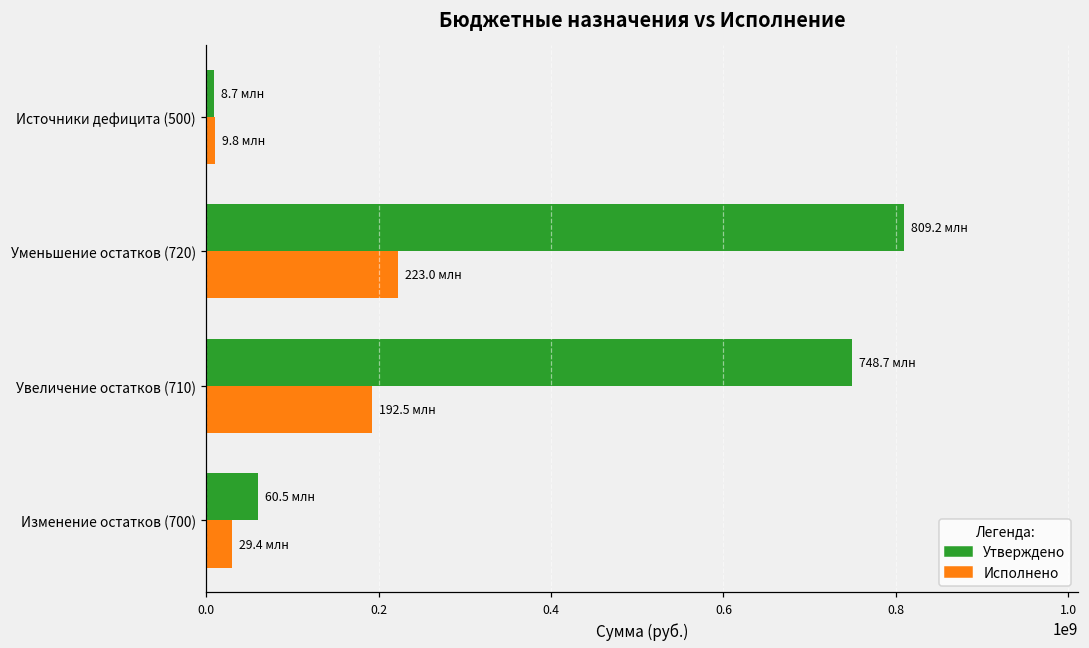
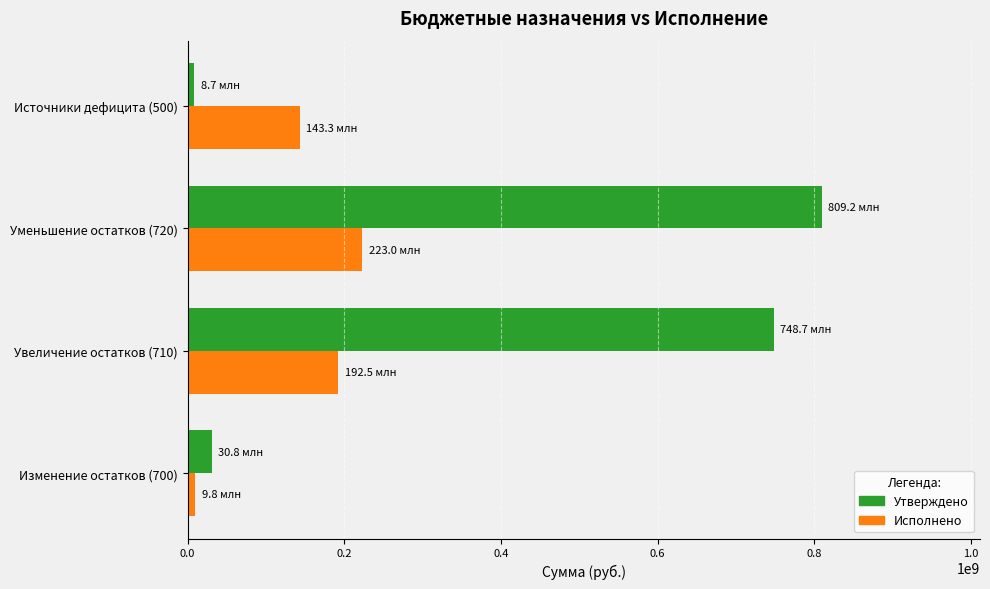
Исполнено, Источники дефицита (500): 9.8 -> 143.3
Утверждено, Изменение остатков (700): 60.5 -> 30.8
Исполнено, Изменение остатков (700): 29.4 -> 9.8
